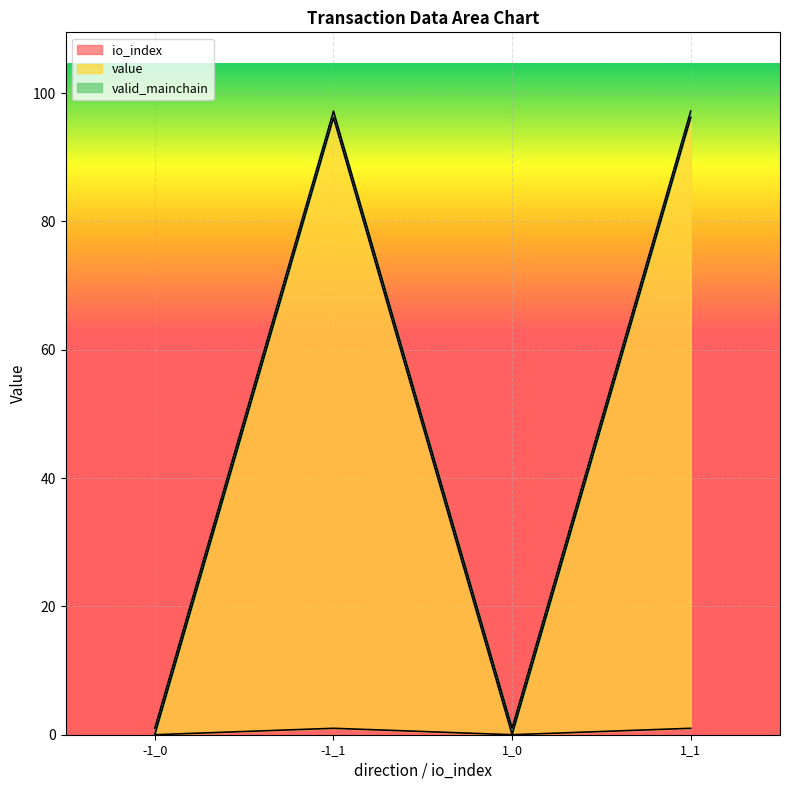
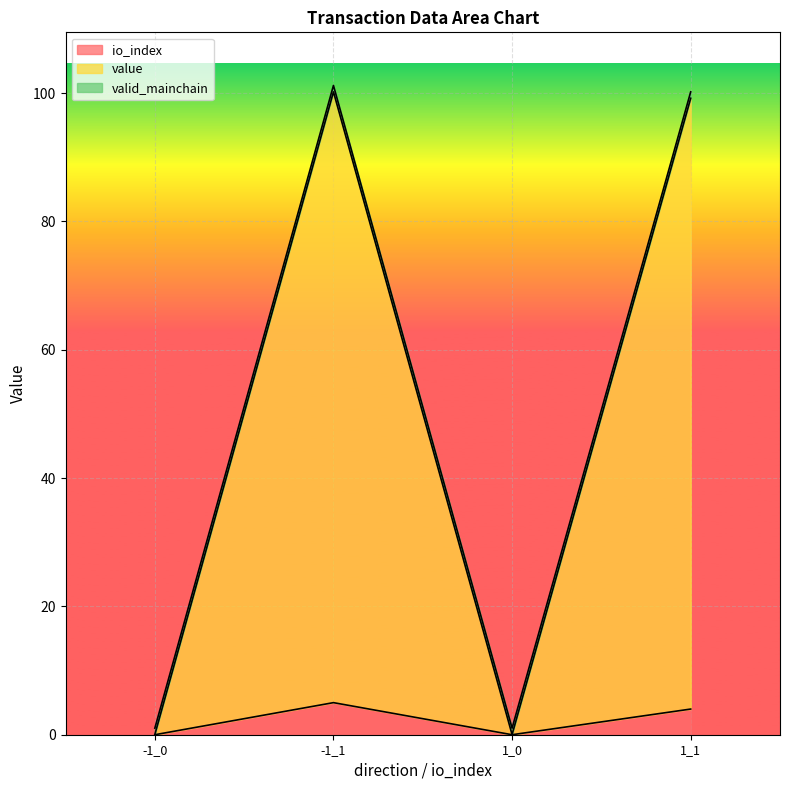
io_index, -1_1: 1 -> 5
io_index, 1_1: 1 -> 4
